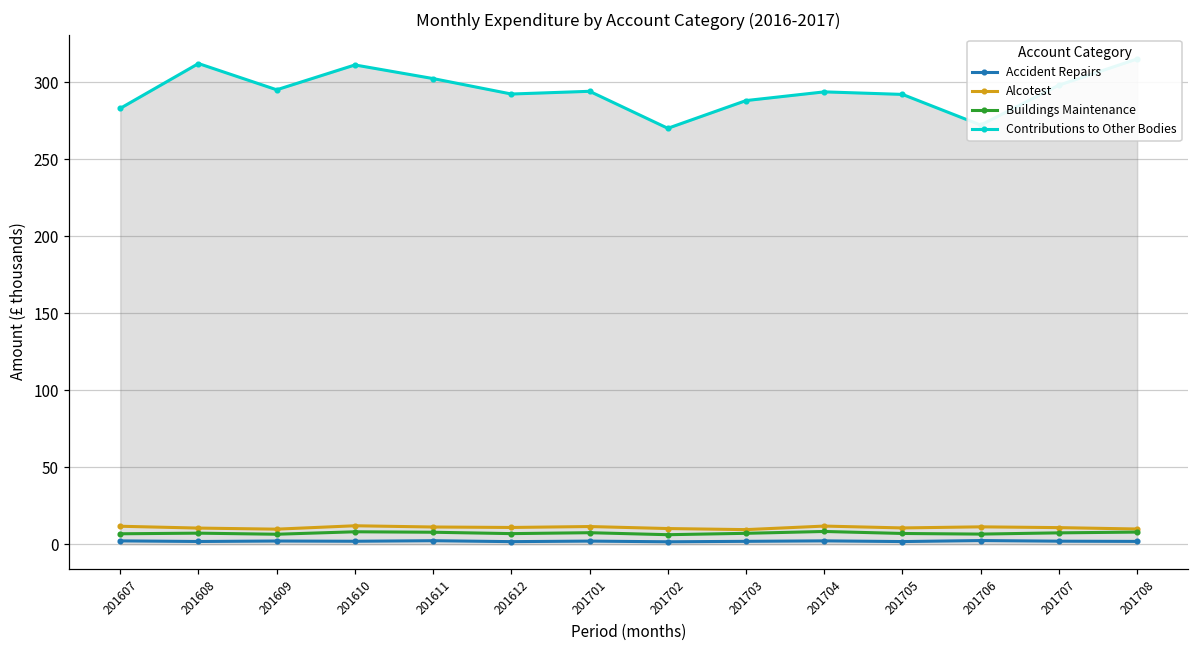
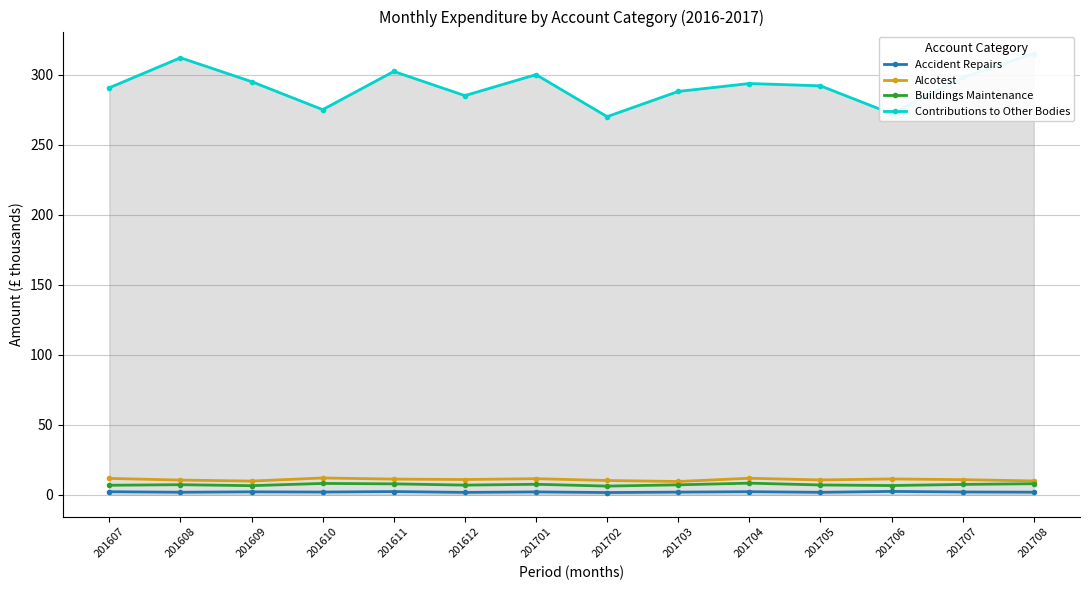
Contributions to Other Bodies, 201607: 283 -> 291
Contributions to Other Bodies, 201610: 311 -> 275
Contributions to Other Bodies, 201612: 292 -> 285
Contributions to Other Bodies, 201701: 294 -> 300
